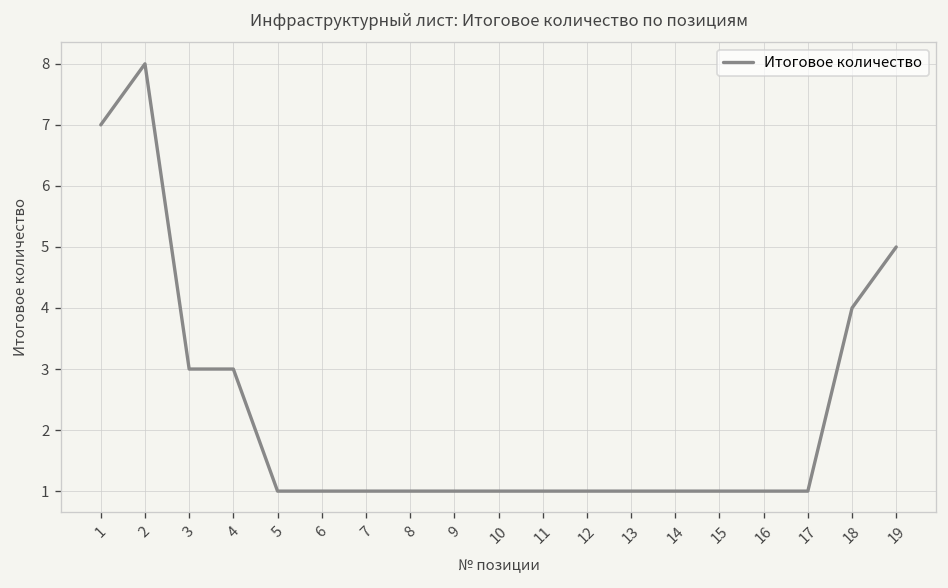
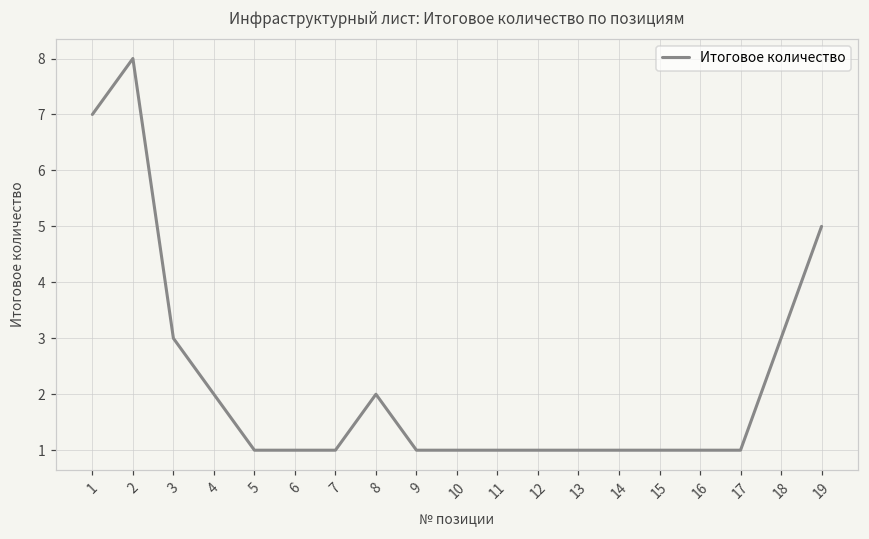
4: 3 -> 2
8: 1 -> 2
18: 4 -> 3
